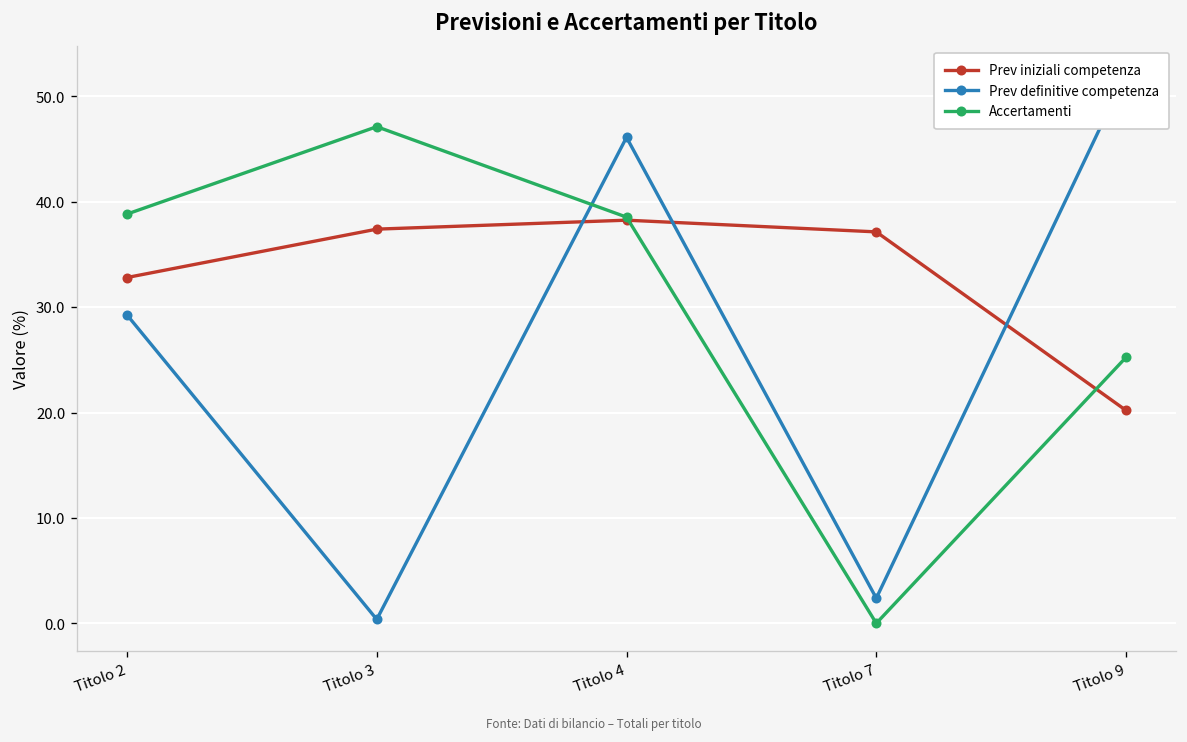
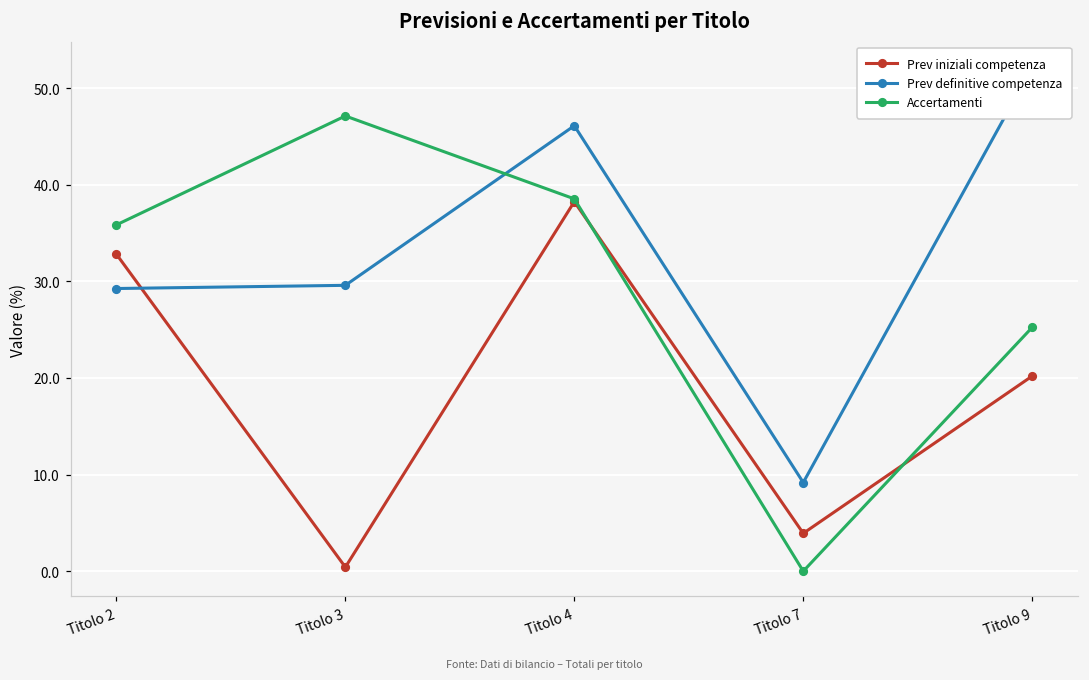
Accertamenti, Titolo 2: 39 -> 36
Prev iniziali competenza, Titolo 3: 37 -> 0
Prev definitive competenza, Titolo 3: 0 -> 30
Prev iniziali competenza, Titolo 7: 37 -> 4
Prev definitive competenza, Titolo 7: 2 -> 9
